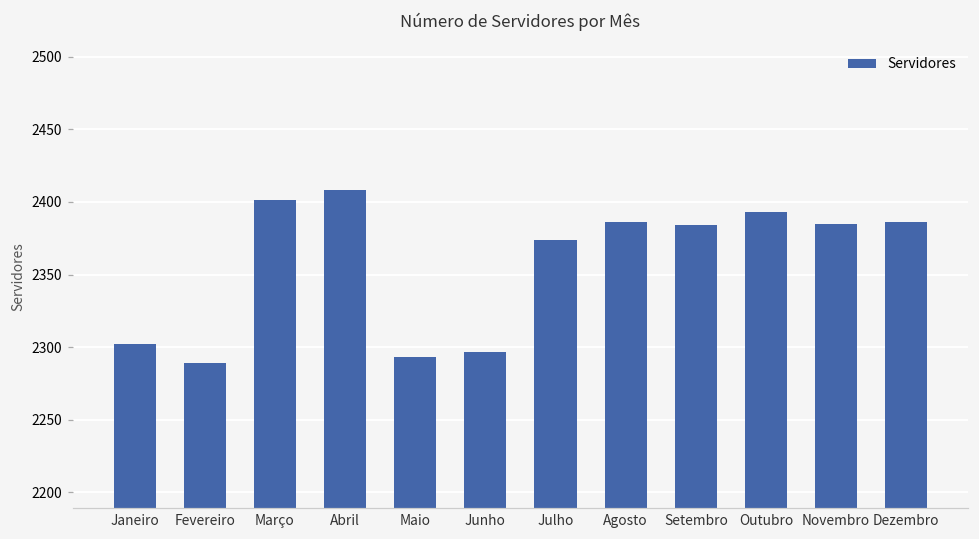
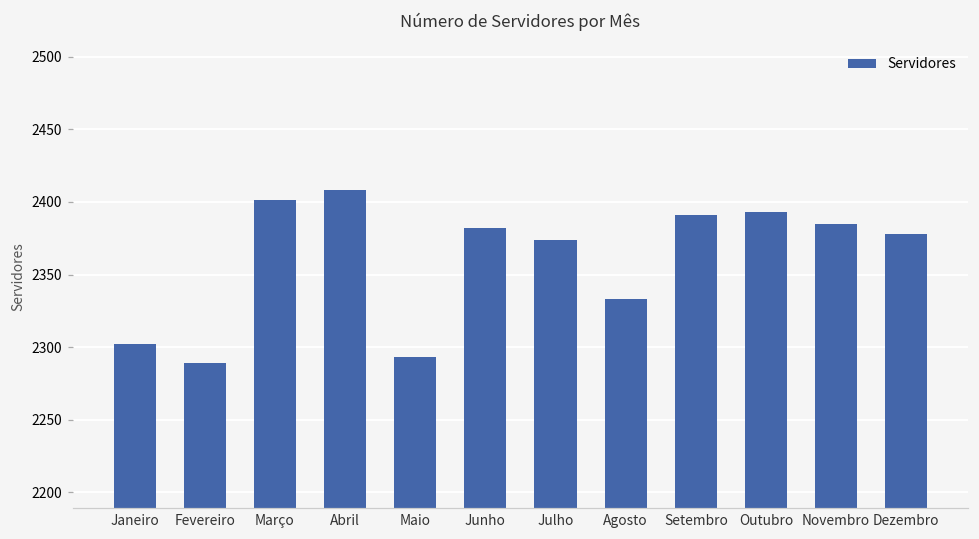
Junho: 2297 -> 2382
Agosto: 2386 -> 2333
Setembro: 2384 -> 2391
Dezembro: 2386 -> 2378
